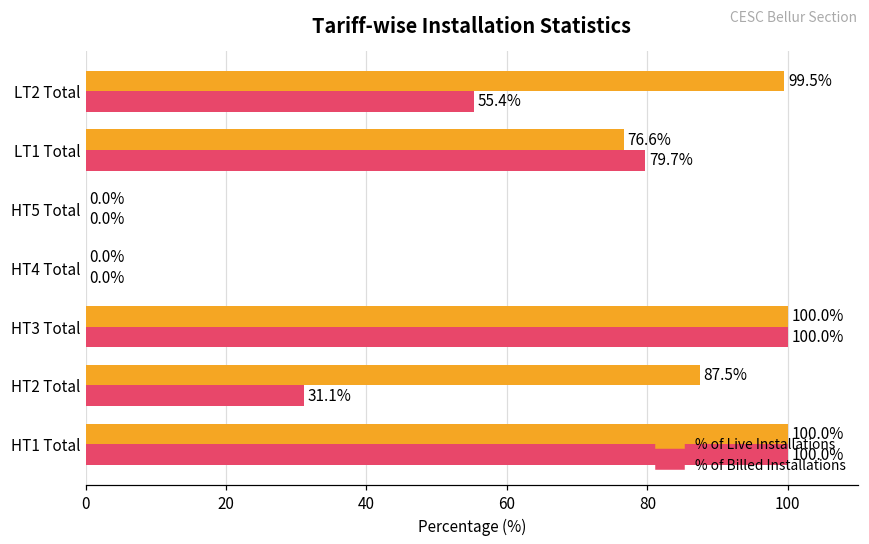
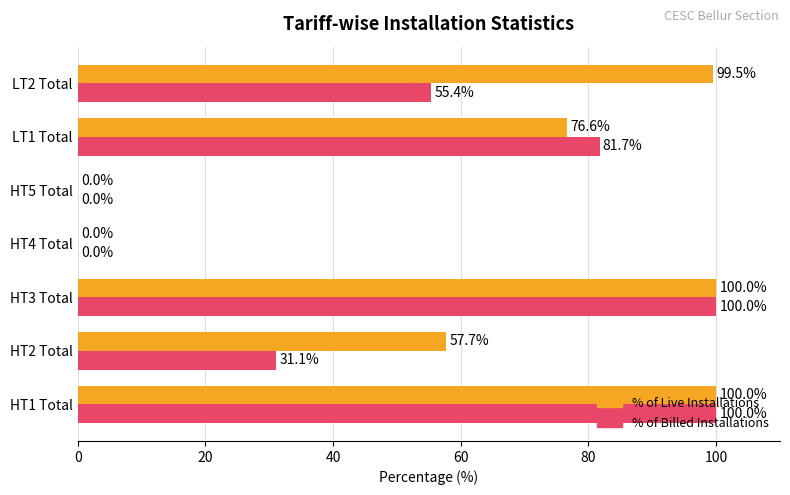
% of Billed Installations, LT1 Total: 79.7% -> 81.7%
% of Live Installations, HT2 Total: 87.5% -> 57.7%
